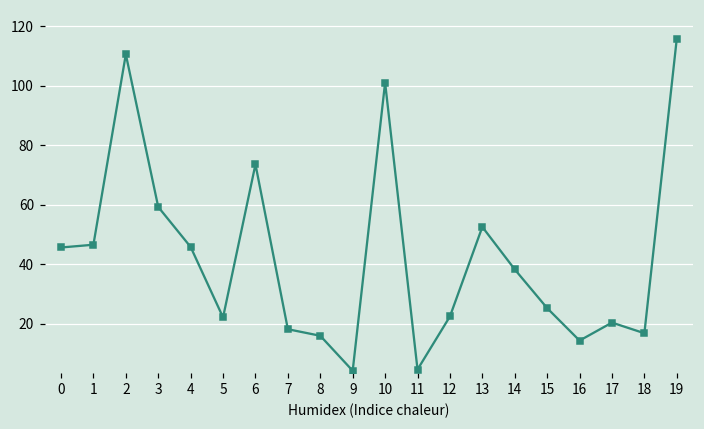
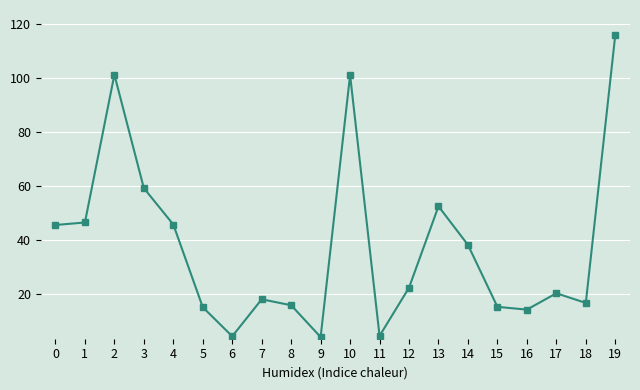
2: 110 -> 101
5: 22 -> 15
6: 74 -> 4
15: 25 -> 15
